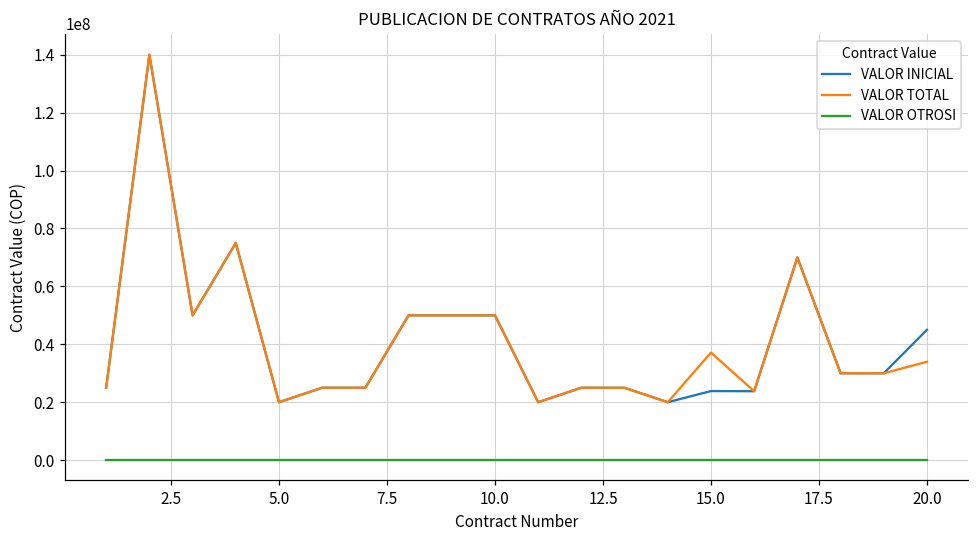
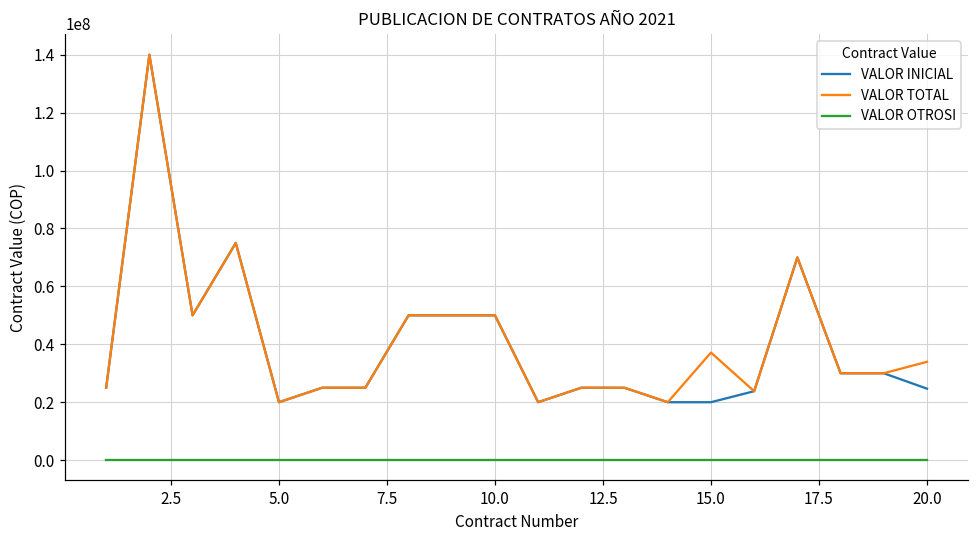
VALOR INICIAL, 15.0: 24000000 -> 20000000
VALOR INICIAL, 20.0: 45000000 -> 25000000
